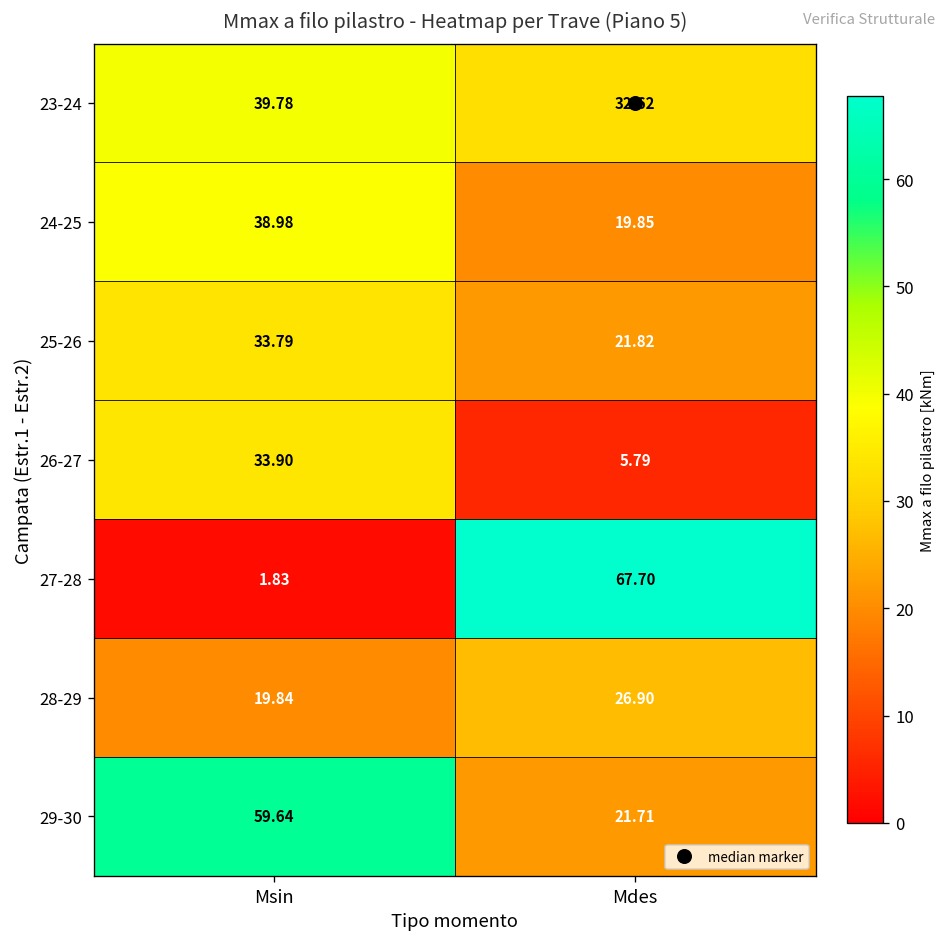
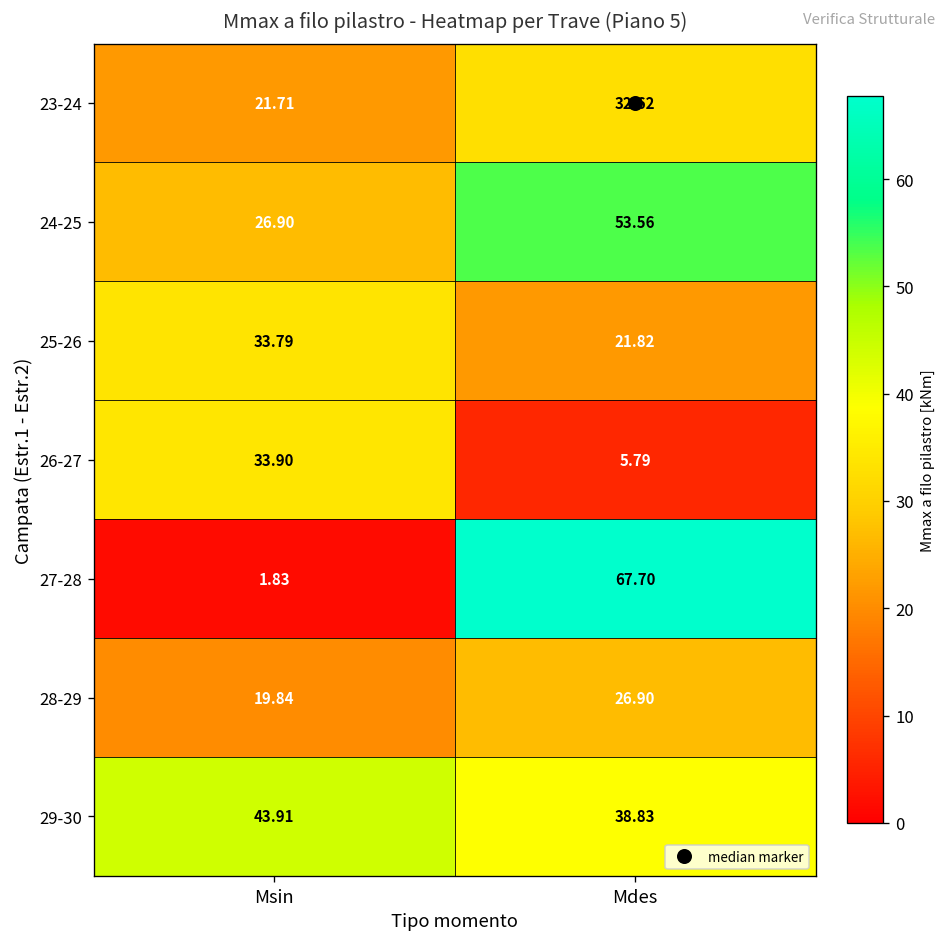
23-24, Msin: 39.78 -> 21.71
24-25, Msin: 38.98 -> 26.90
24-25, Mdes: 19.85 -> 53.56
29-30, Msin: 59.64 -> 43.91
29-30, Mdes: 21.71 -> 38.83
